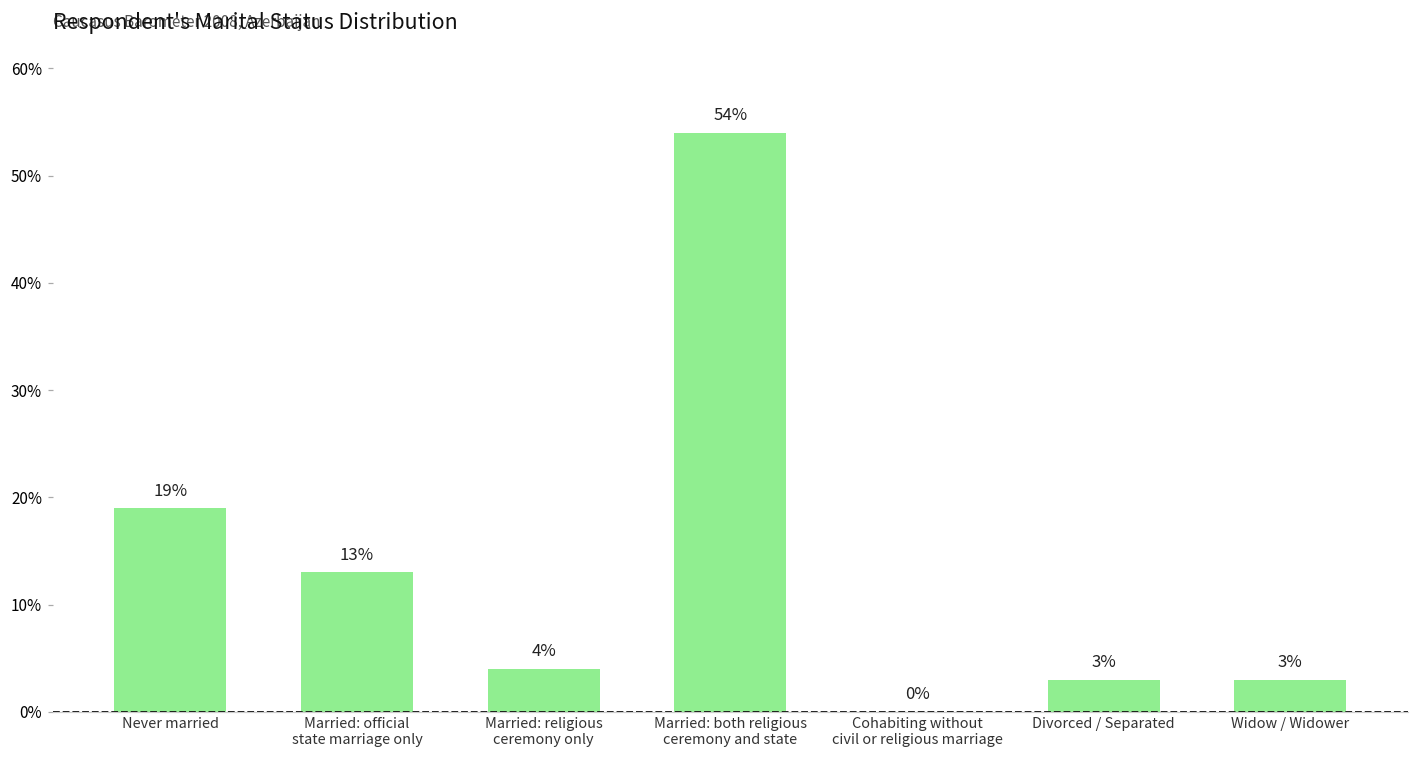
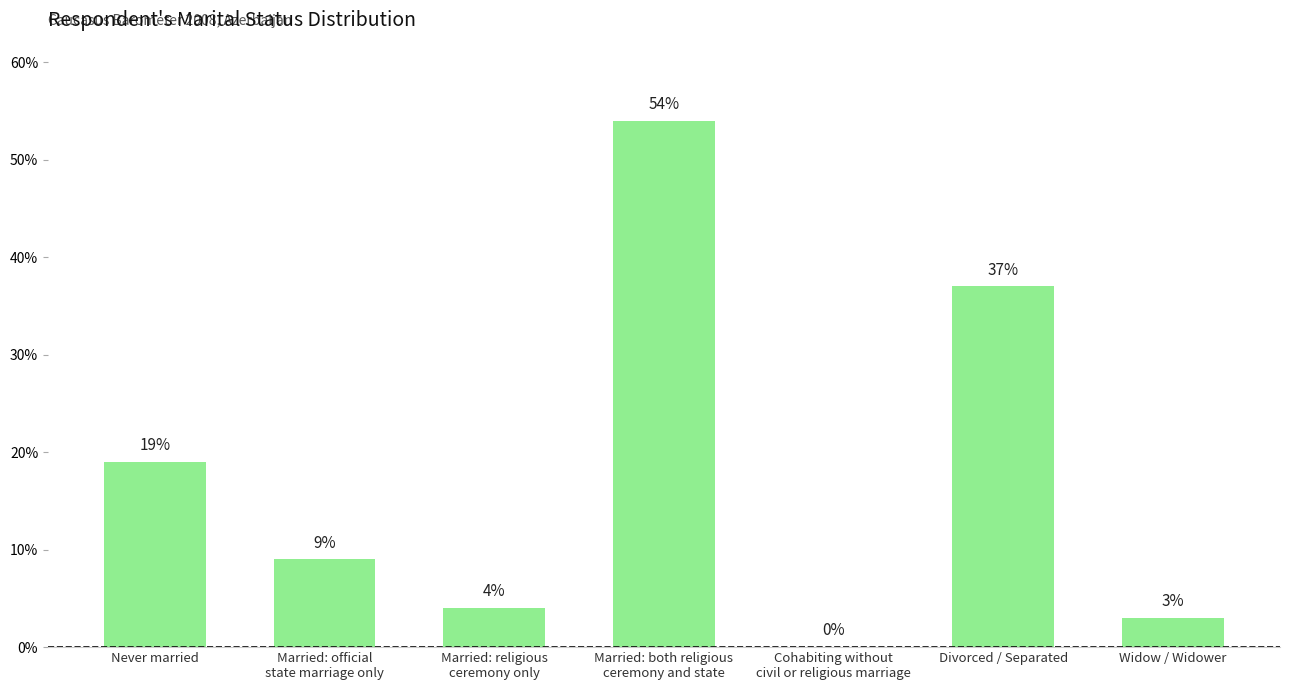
Married: official state marriage only: 13% -> 9%
Divorced / Separated: 3% -> 37%
